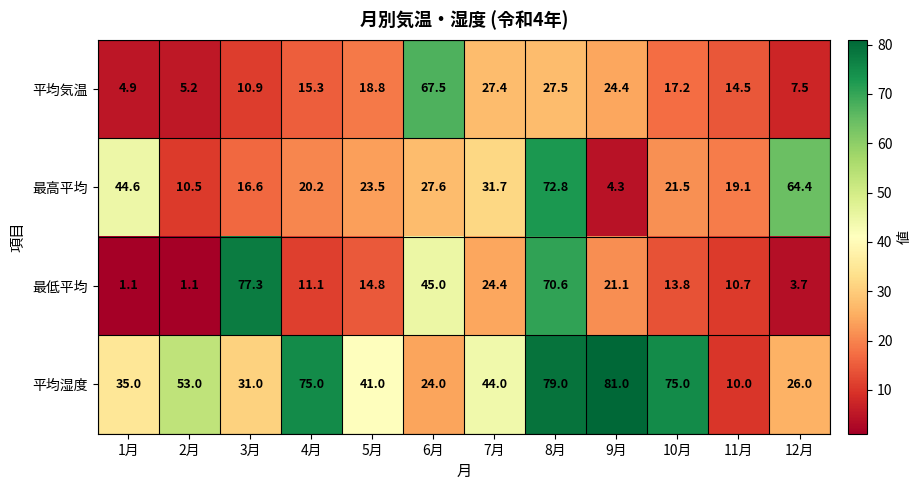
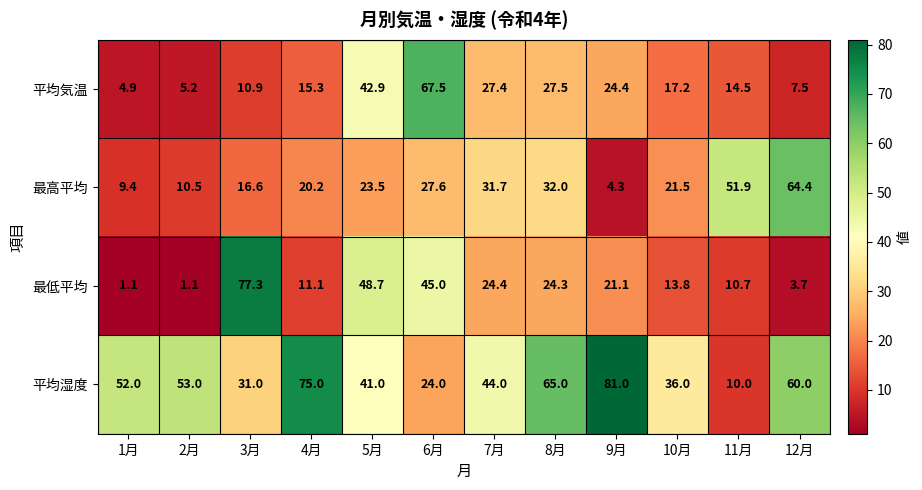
平均気温, 5月: 18.8 -> 42.9
最高平均, 1月: 44.6 -> 9.4
最高平均, 8月: 72.8 -> 32.0
最高平均, 11月: 19.1 -> 51.9
最低平均, 5月: 14.8 -> 48.7
最低平均, 8月: 70.6 -> 24.3
平均湿度, 1月: 35.0 -> 52.0
平均湿度, 8月: 79.0 -> 65.0
平均湿度, 10月: 75.0 -> 36.0
平均湿度, 12月: 26.0 -> 60.0
